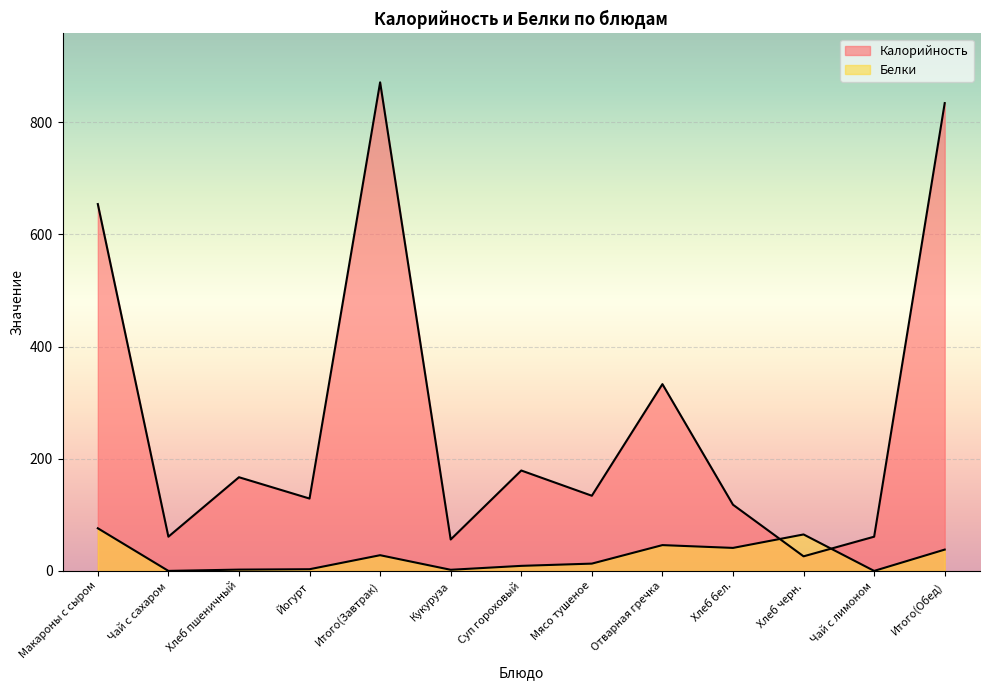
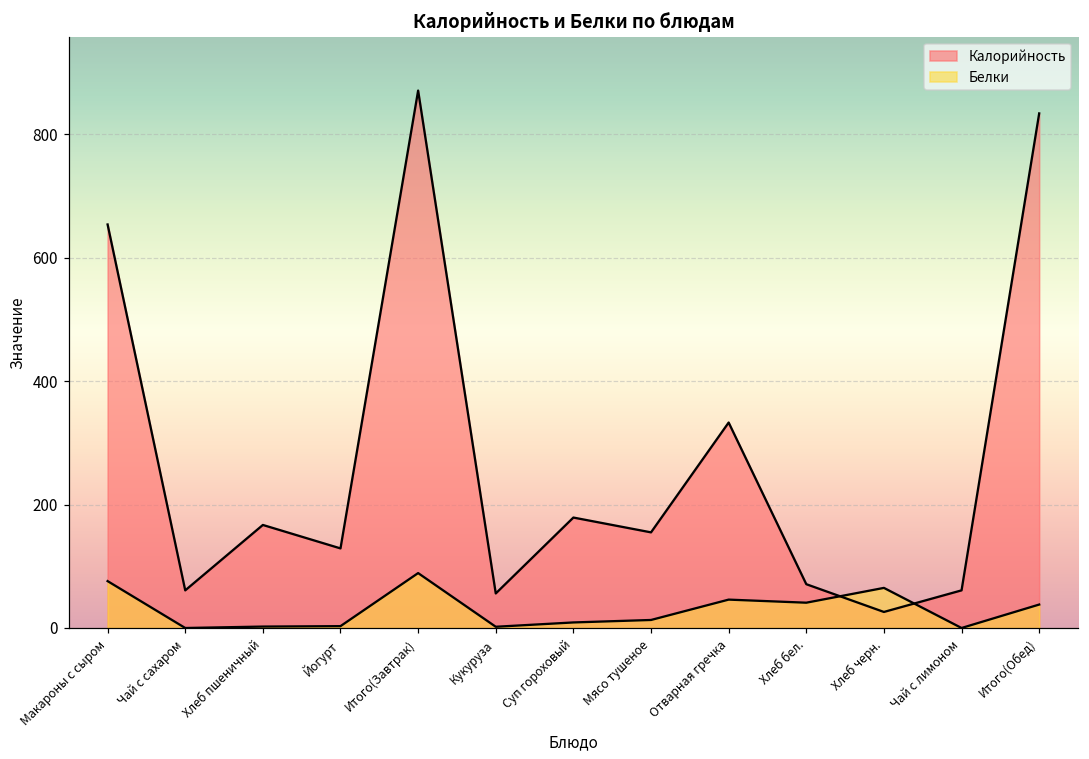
Белки, Итого(Завтрак): 30 -> 90
Калорийность, Мясо тушеное: 130 -> 160
Калорийность, Хлеб бел.: 120 -> 70
